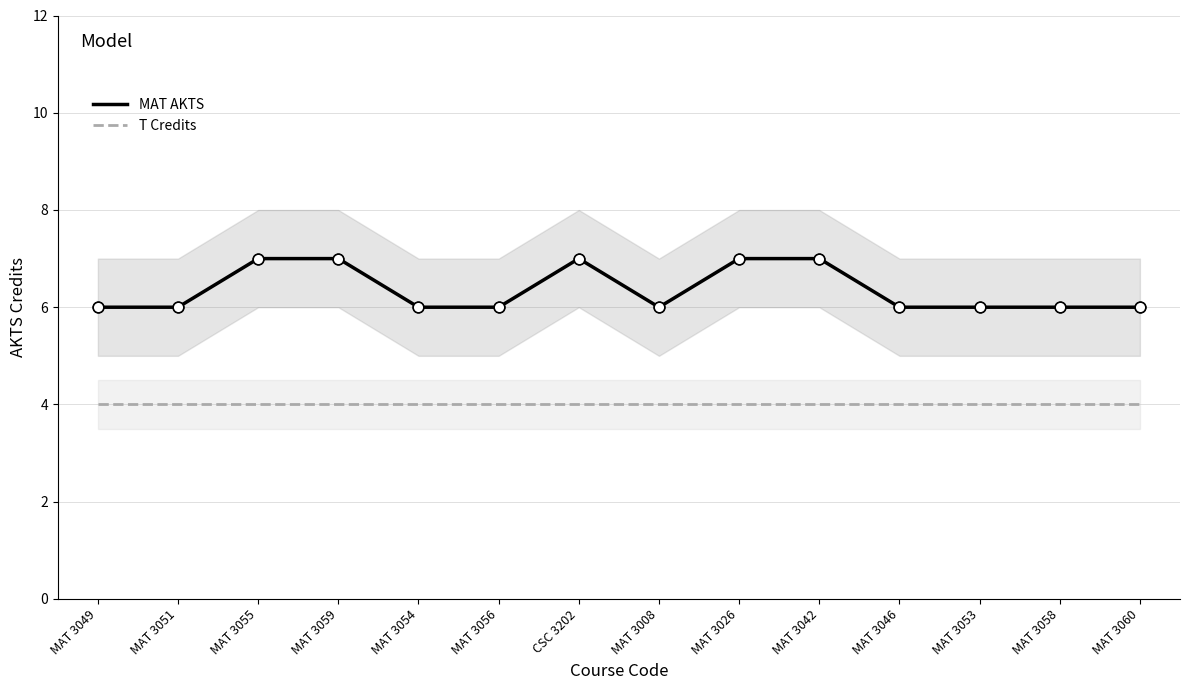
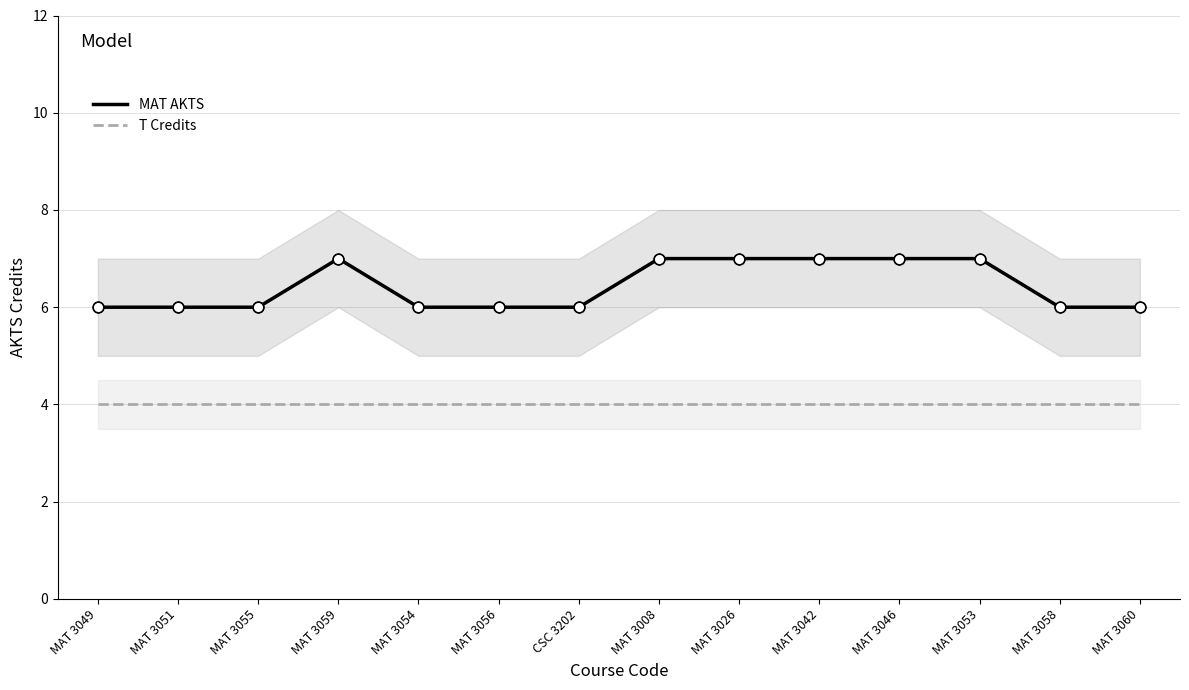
MAT AKTS, MAT 3055: 7 -> 6
MAT AKTS, CSC 3202: 7 -> 6
MAT AKTS, MAT 3008: 6 -> 7
MAT AKTS, MAT 3046: 6 -> 7
MAT AKTS, MAT 3053: 6 -> 7
